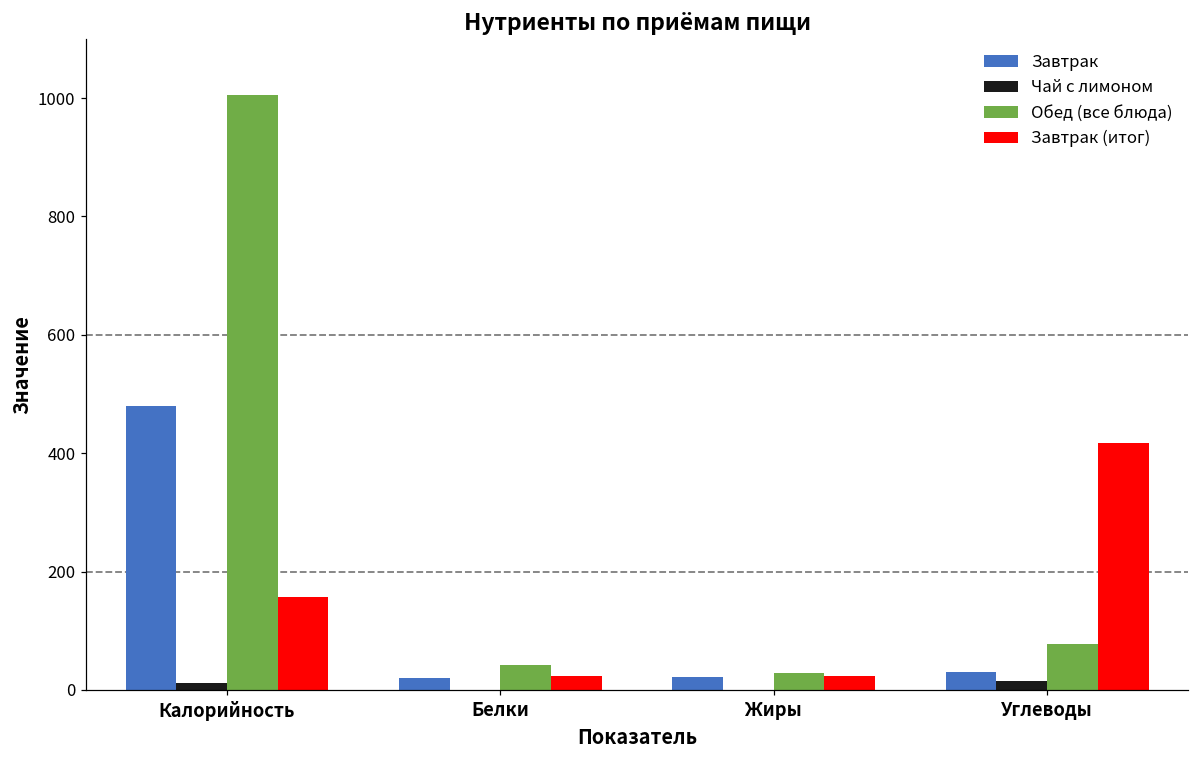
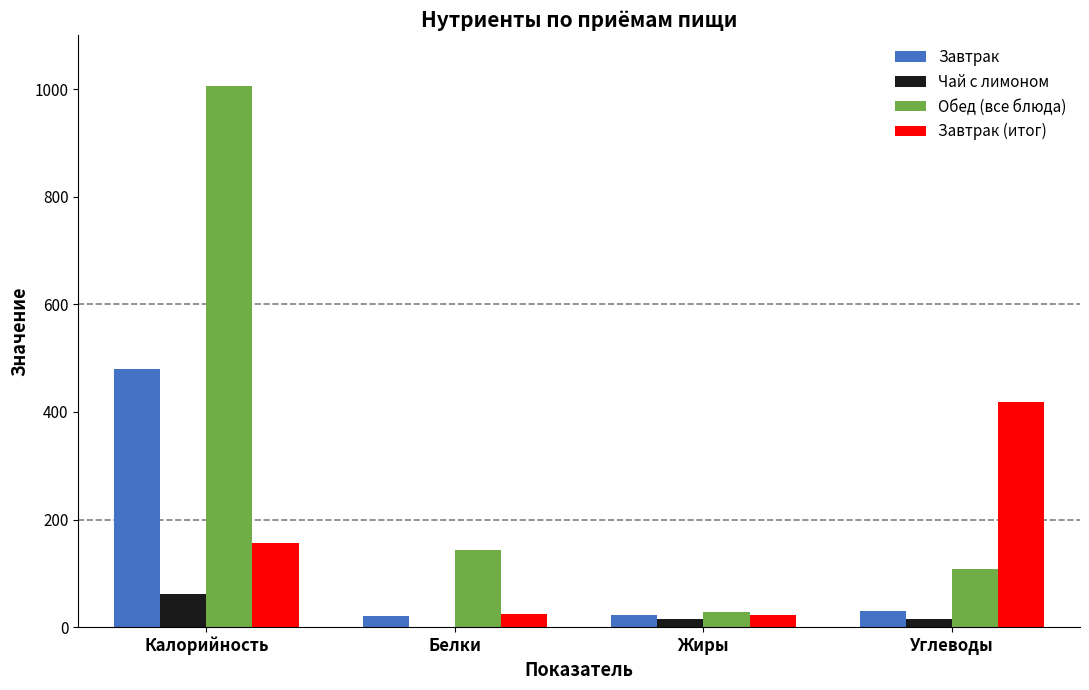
Чай с лимоном, Калорийность: 10 -> 60
Обед (все блюда), Белки: 40 -> 140
Чай с лимоном, Жиры: 0 -> 20
Обед (все блюда), Углеводы: 80 -> 110
